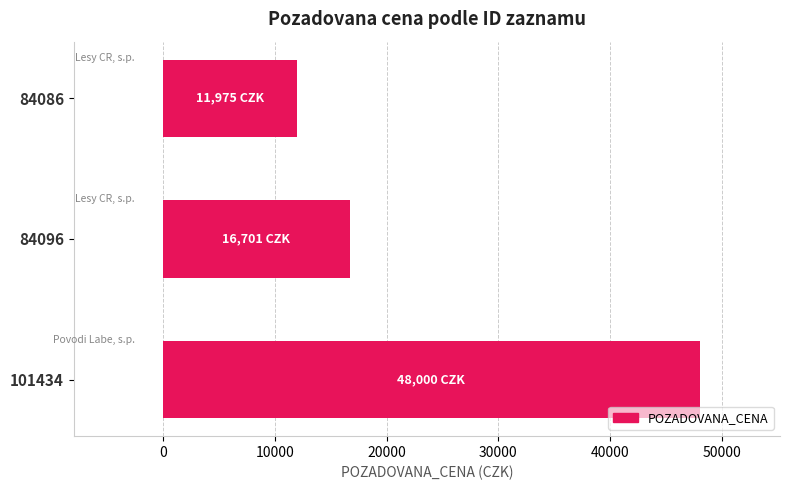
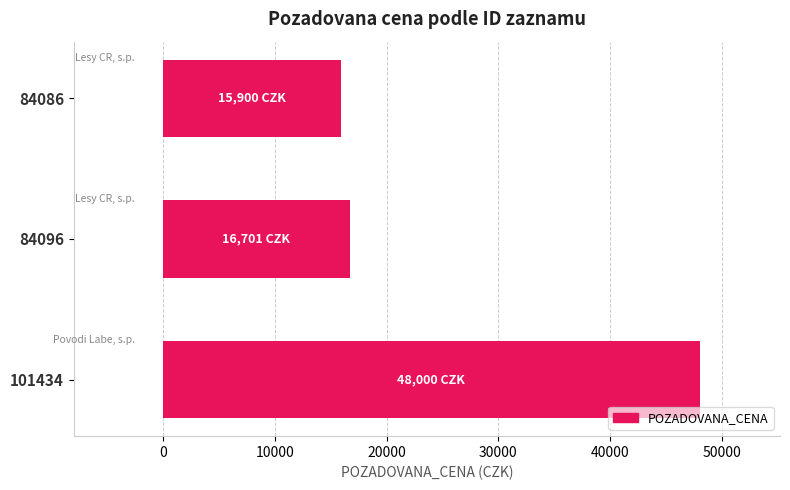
84086: 11,975 -> 15,900
